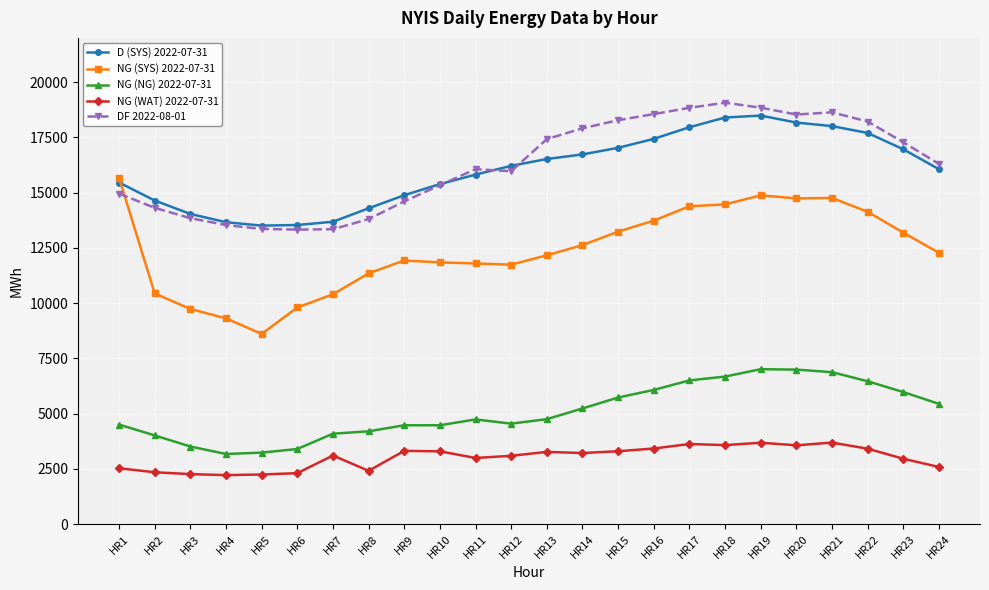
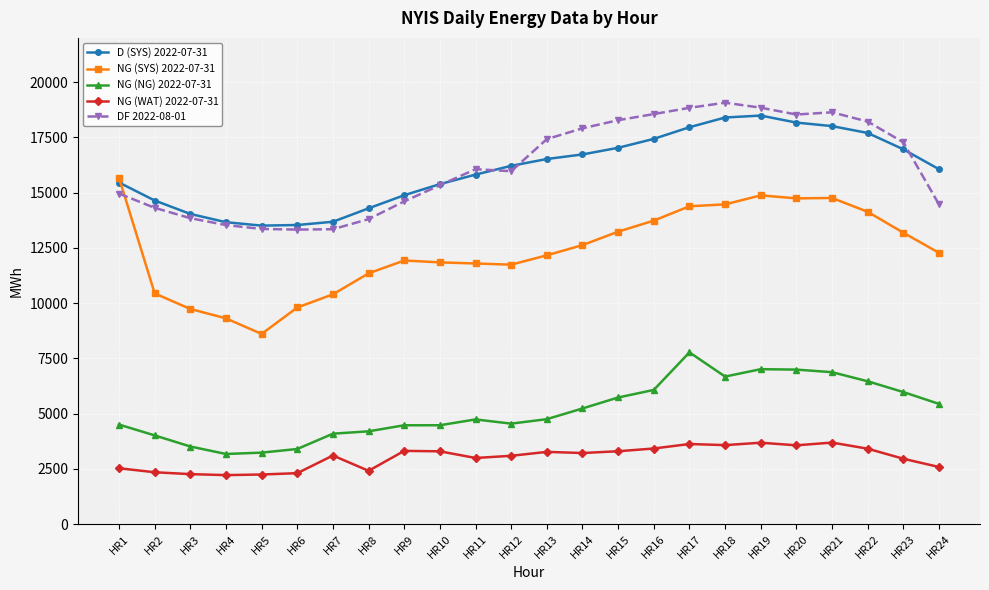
NG (NG) 2022-07-31, HR17: 6500 -> 7800
DF 2022-08-01, HR24: 16300 -> 14500
